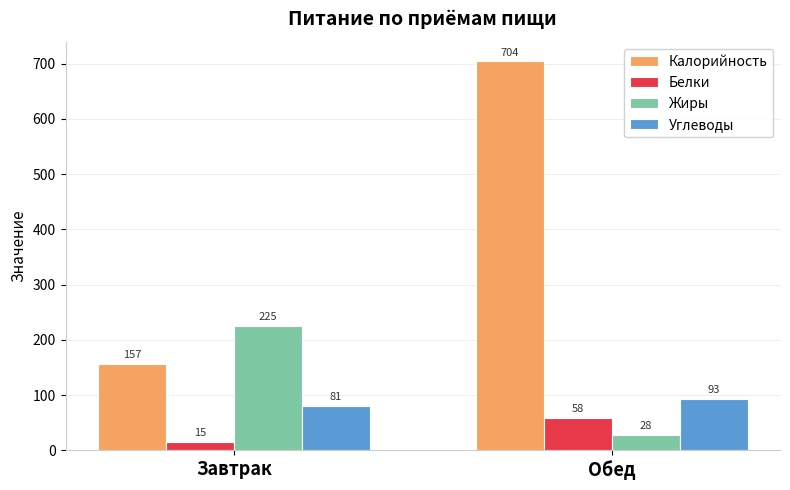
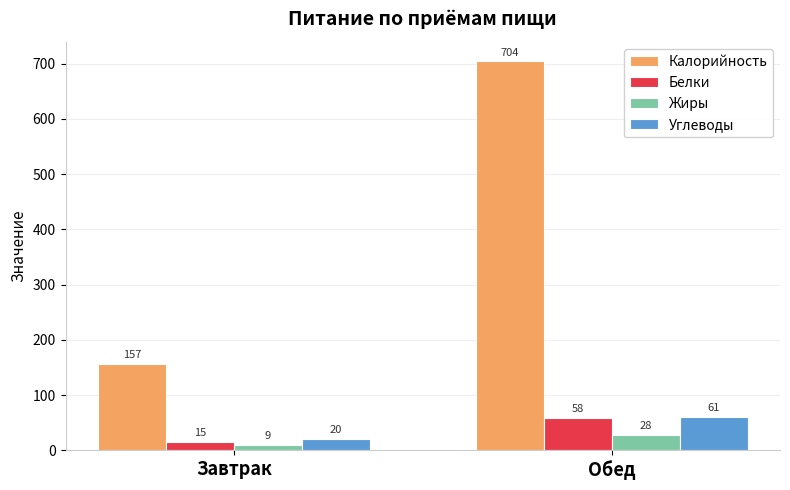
Жиры, Завтрак: 225 -> 9
Углеводы, Завтрак: 81 -> 20
Углеводы, Обед: 93 -> 61
